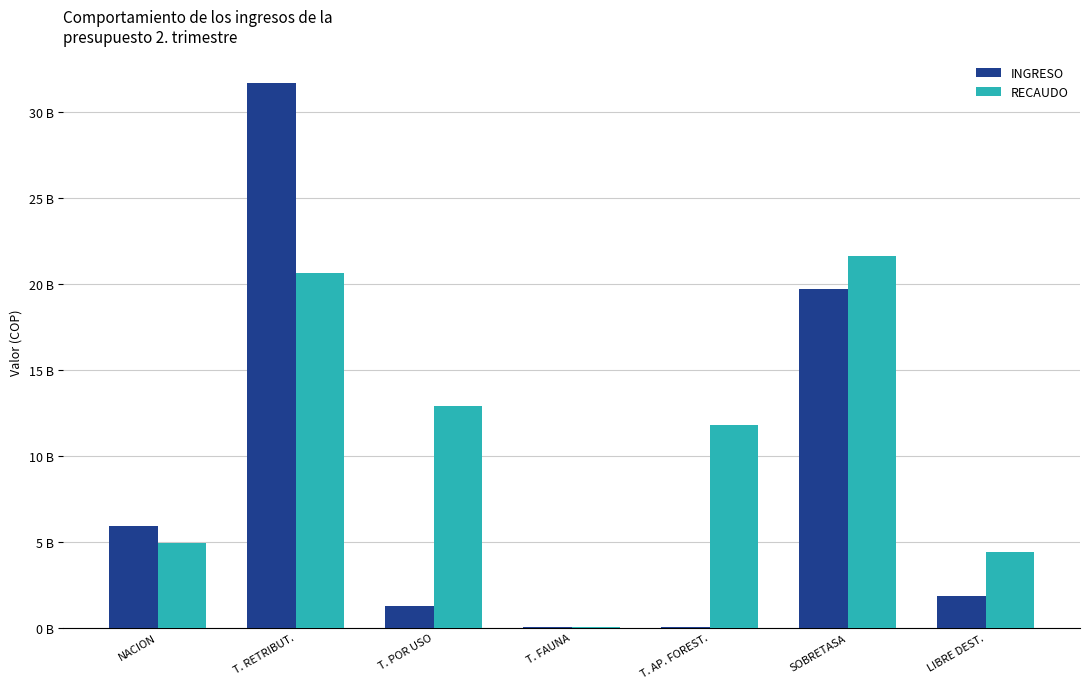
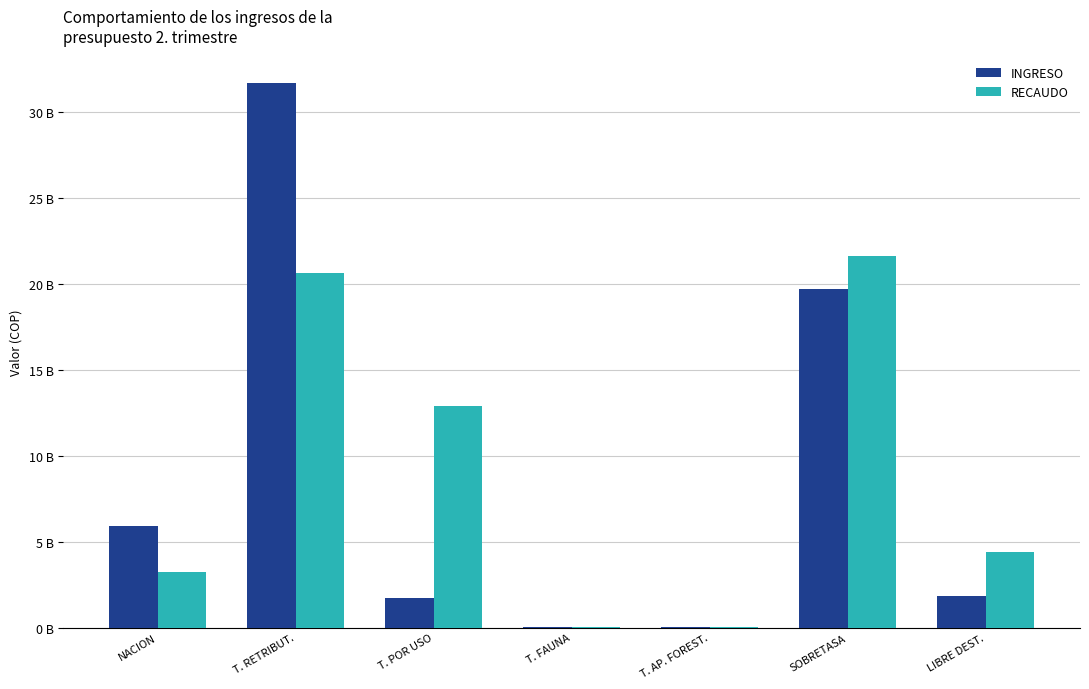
RECAUDO, NACION: 4900000000 -> 3200000000
INGRESO, T. POR USO: 1300000000 -> 1700000000
RECAUDO, T. AP. FOREST.: 11800000000 -> 0
